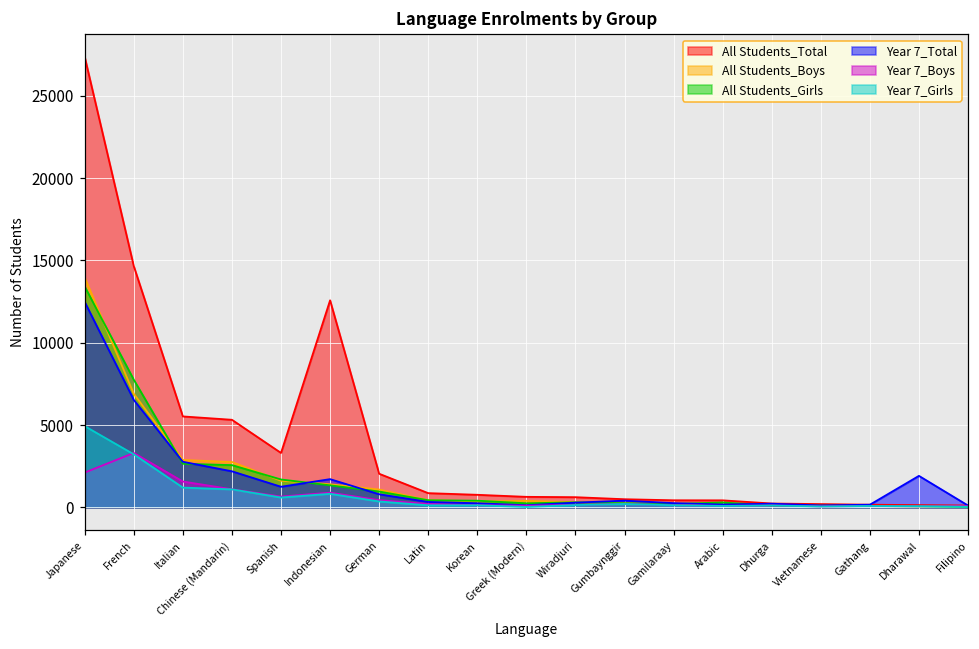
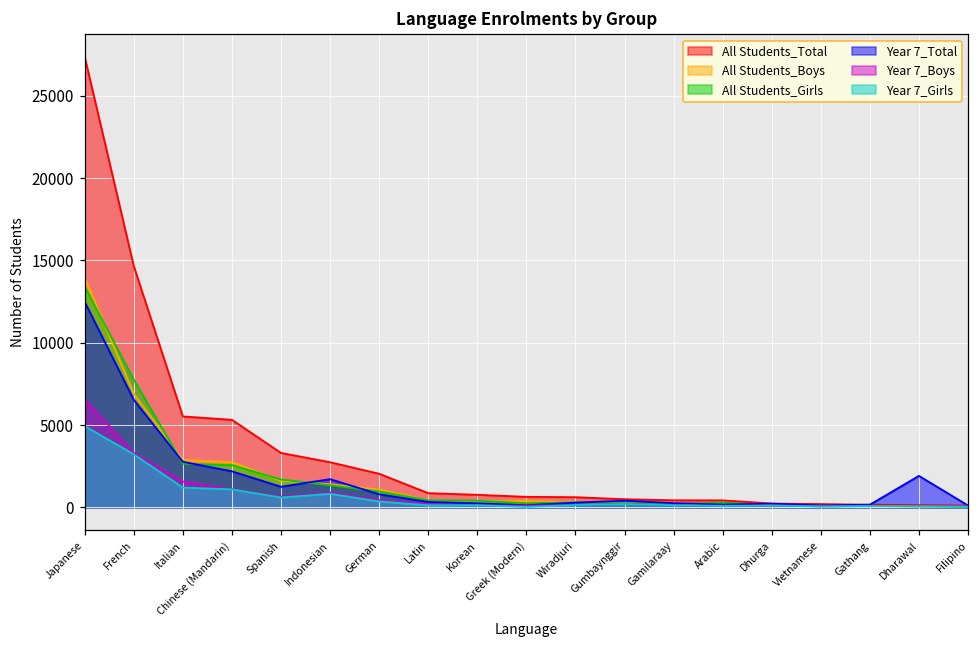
Year 7_Boys, Japanese: 2100 -> 6600
All Students_Total, Indonesian: 12600 -> 2700
